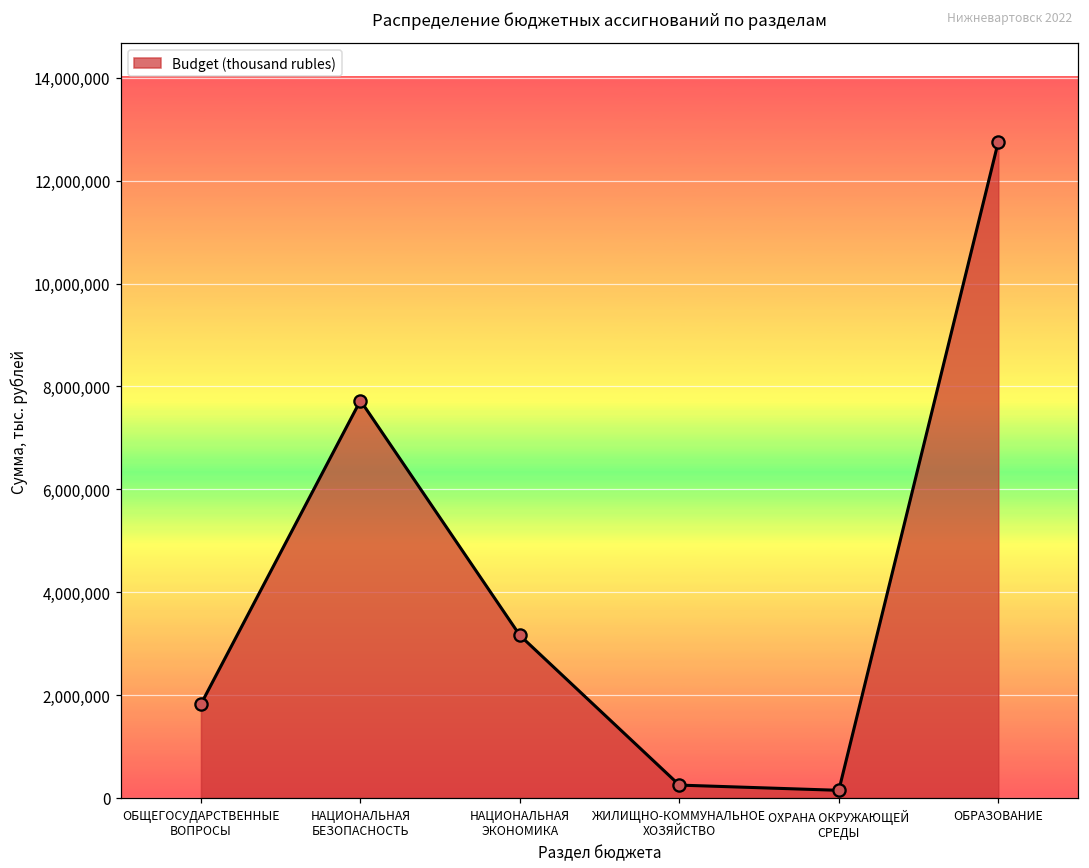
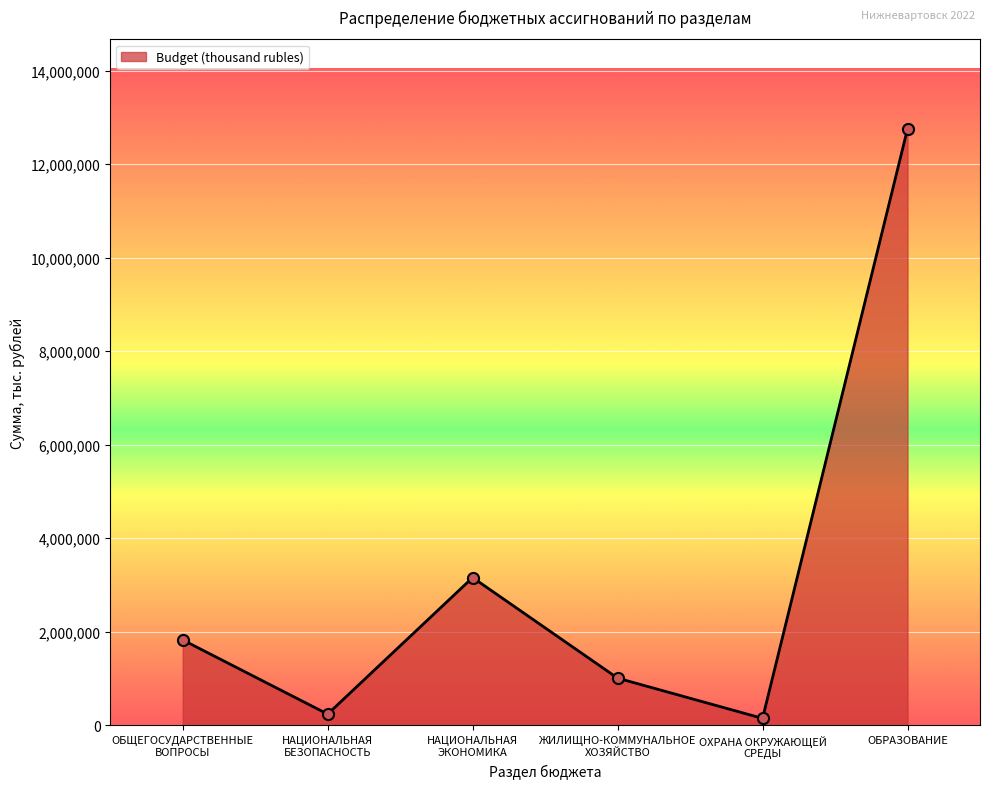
НАЦИОНАЛЬНАЯ БЕЗОПАСНОСТЬ: 7,700,000 -> 200,000
ЖИЛИЩНО-КОММУНАЛЬНОЕ ХОЗЯЙСТВО: 200,000 -> 1,000,000
